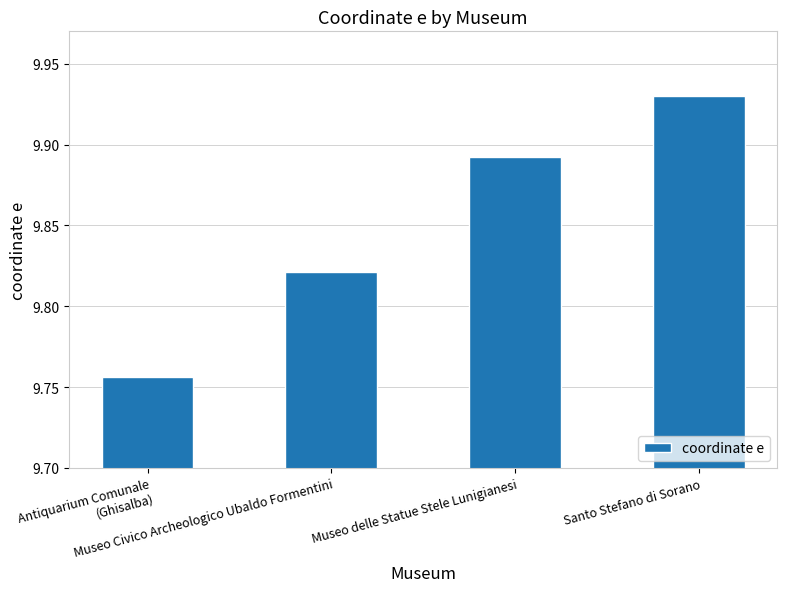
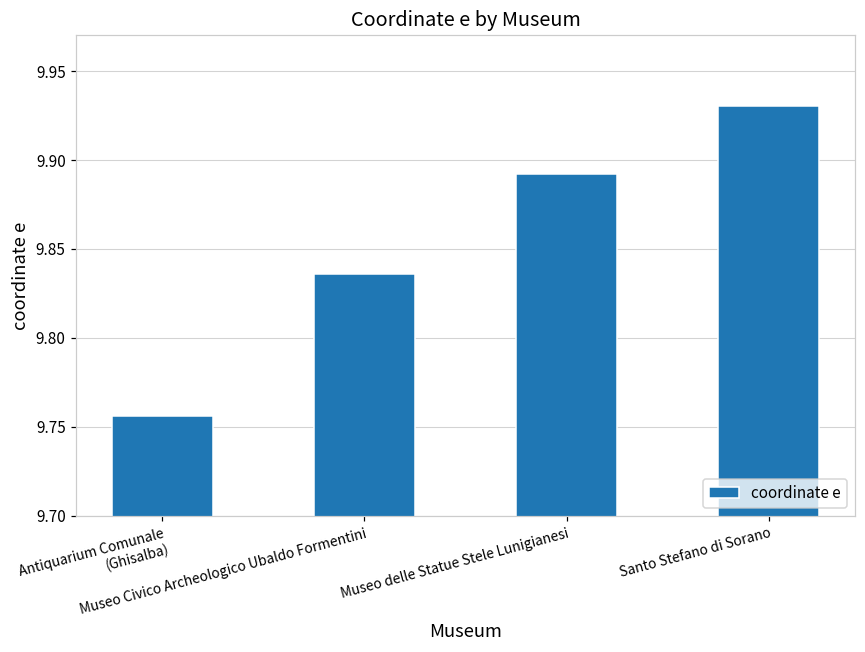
Museo Civico Archeologico Ubaldo Formentini: 9.821 -> 9.836
